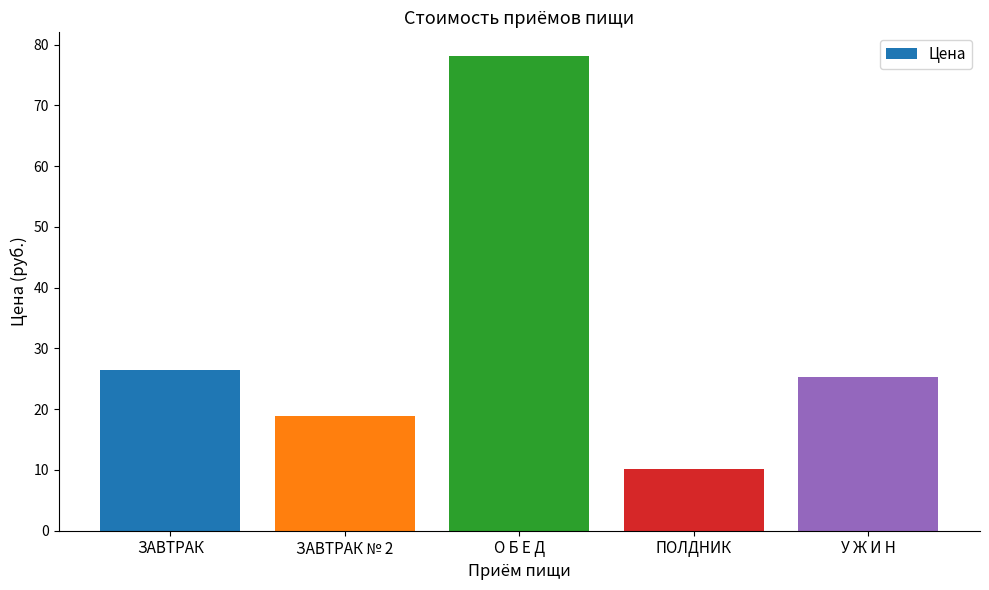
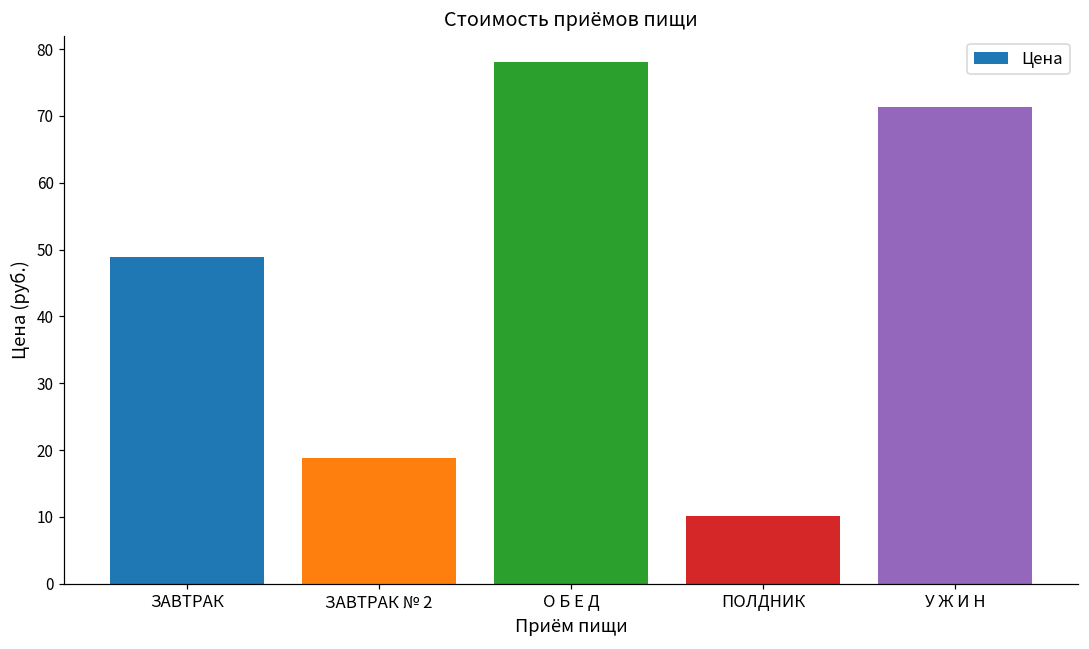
ЗАВТРАК: 26 -> 49
У Ж И Н: 25 -> 71
